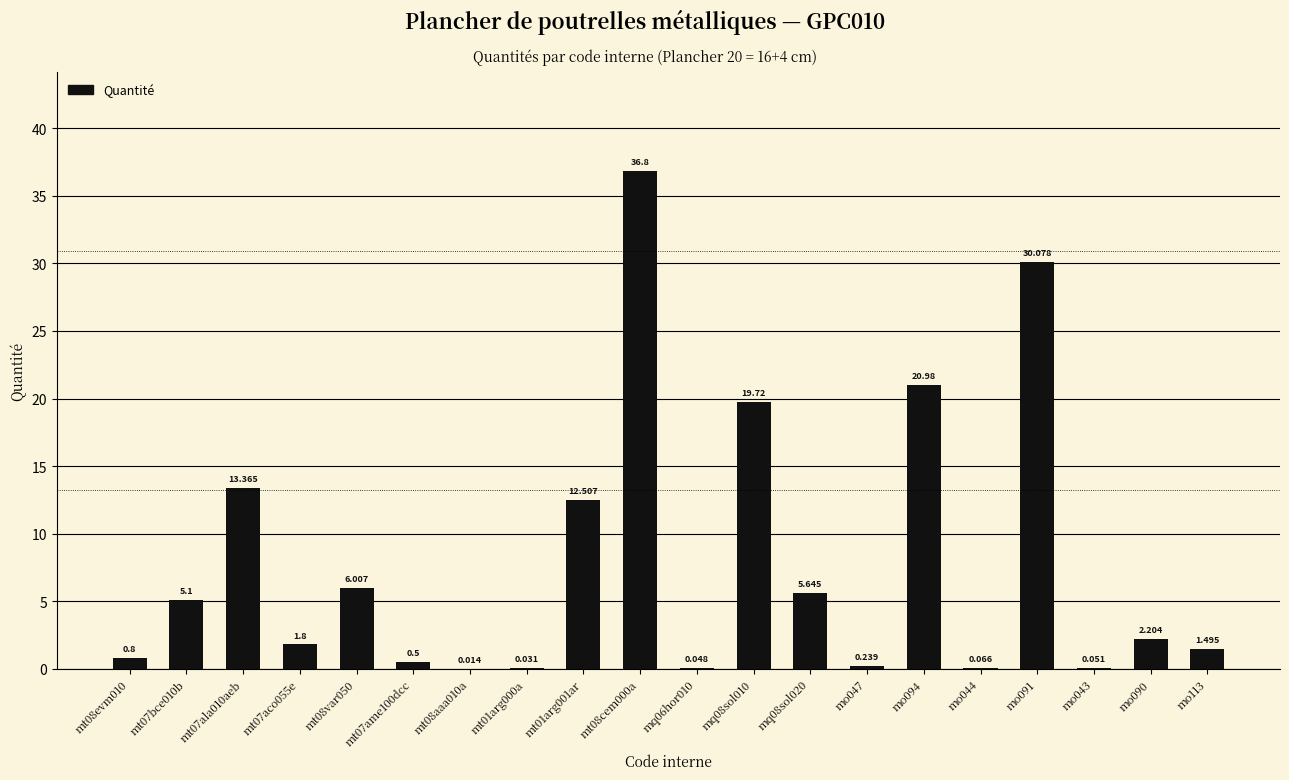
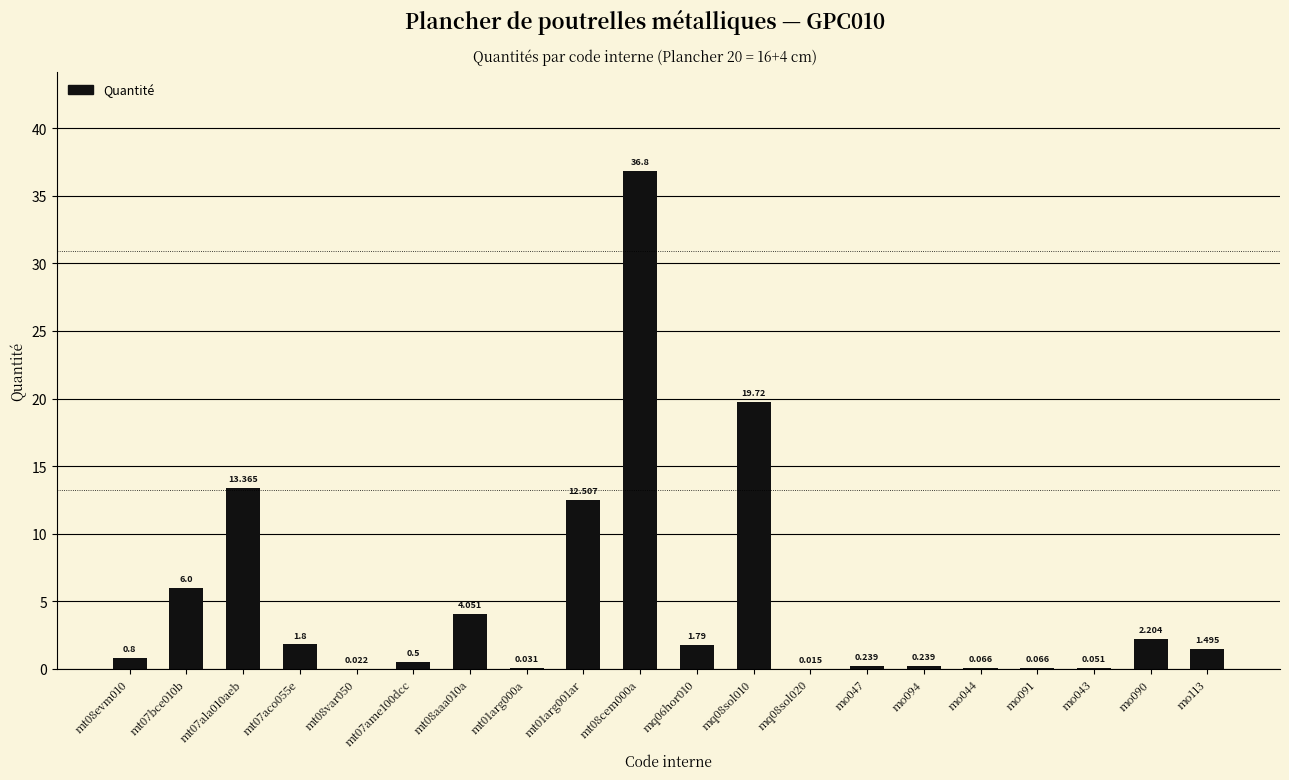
mt07bce010b: 5.1 -> 6.0
mt08var050: 6.007 -> 0.022
mt08aaa010a: 0.014 -> 4.051
mq06hor010: 0.048 -> 1.79
mq08sol020: 5.645 -> 0.015
mo094: 20.98 -> 0.239
mo091: 30.078 -> 0.066
